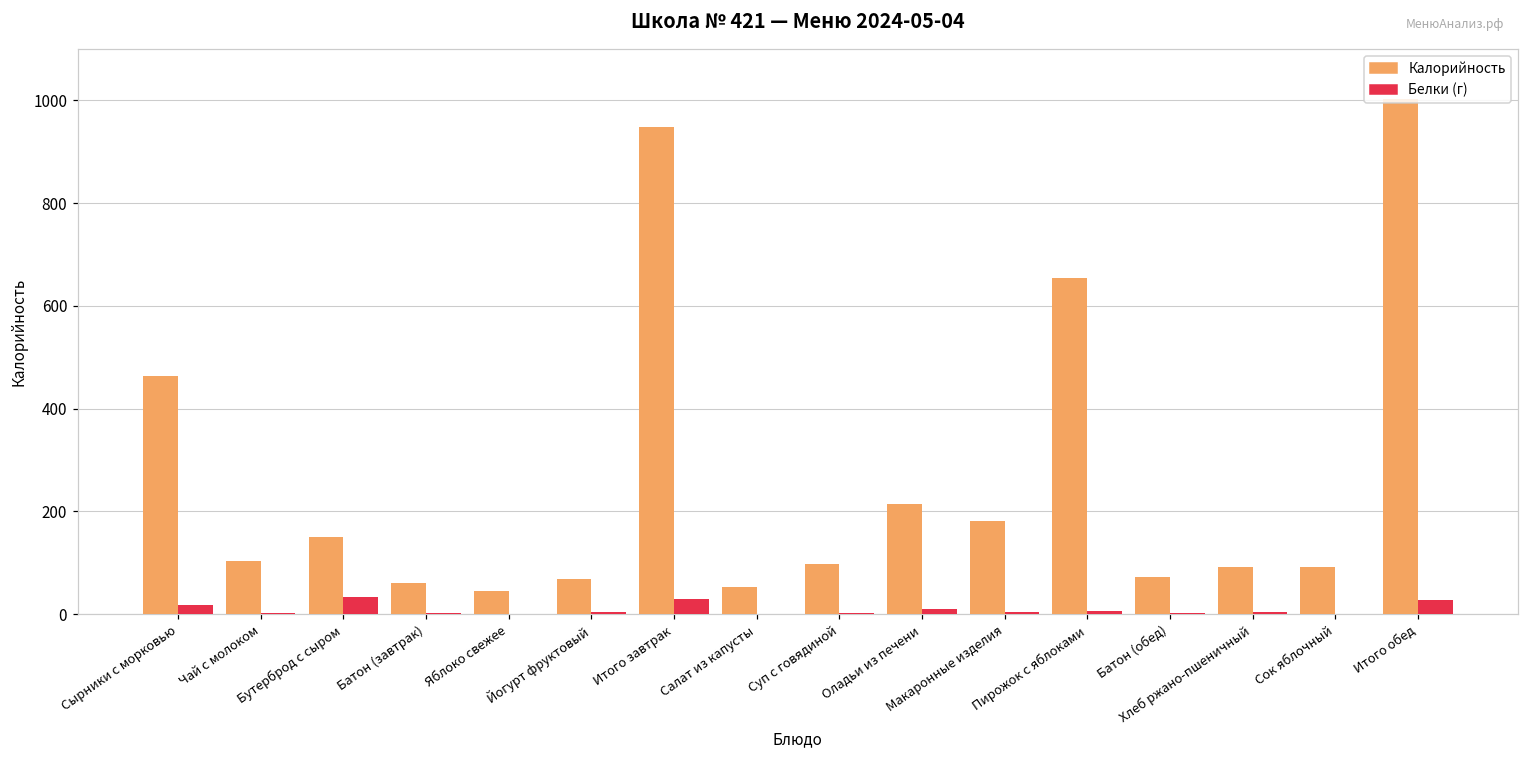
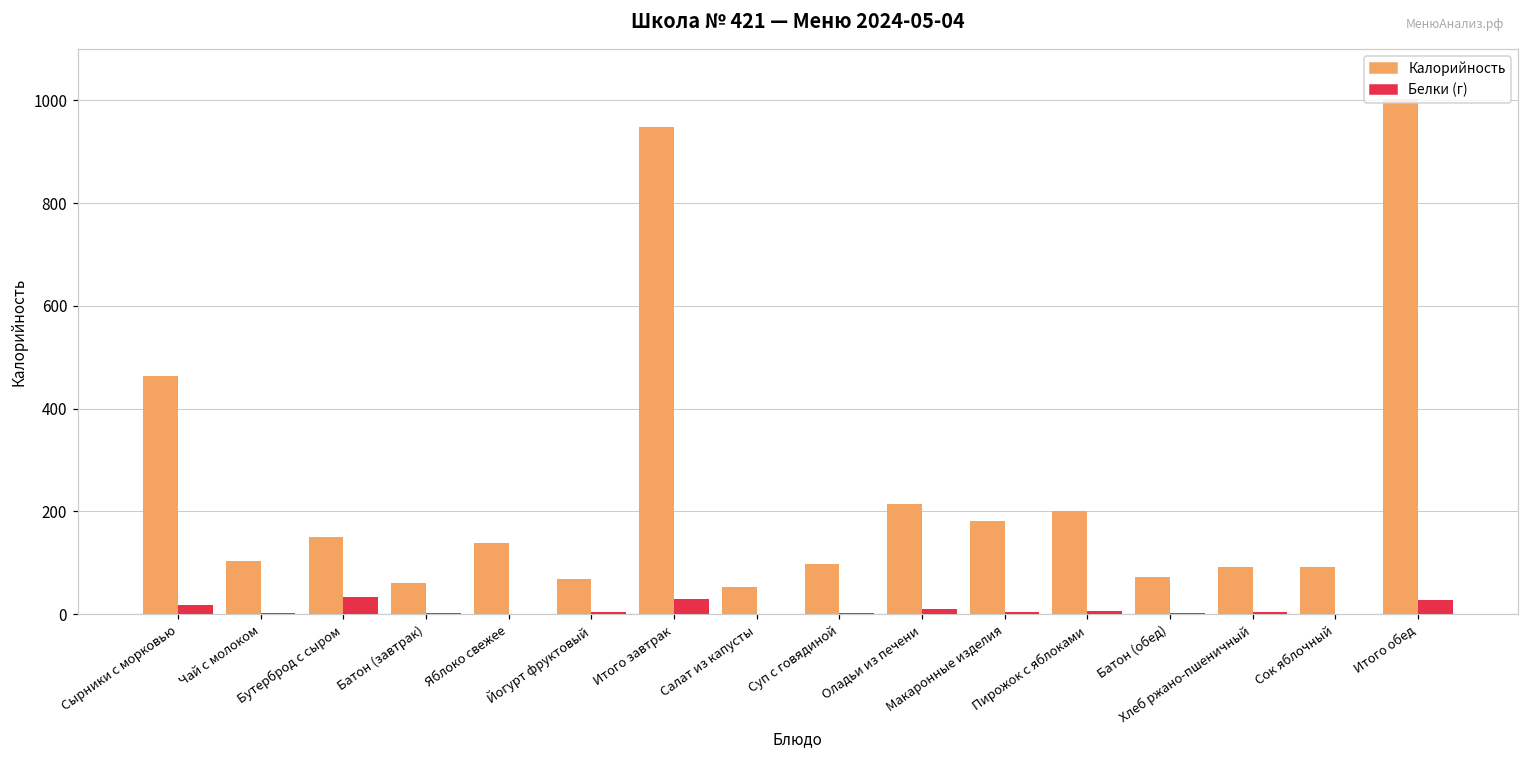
Калорийность, Яблоко свежее: 40 -> 140
Калорийность, Пирожок с яблоками: 650 -> 200
